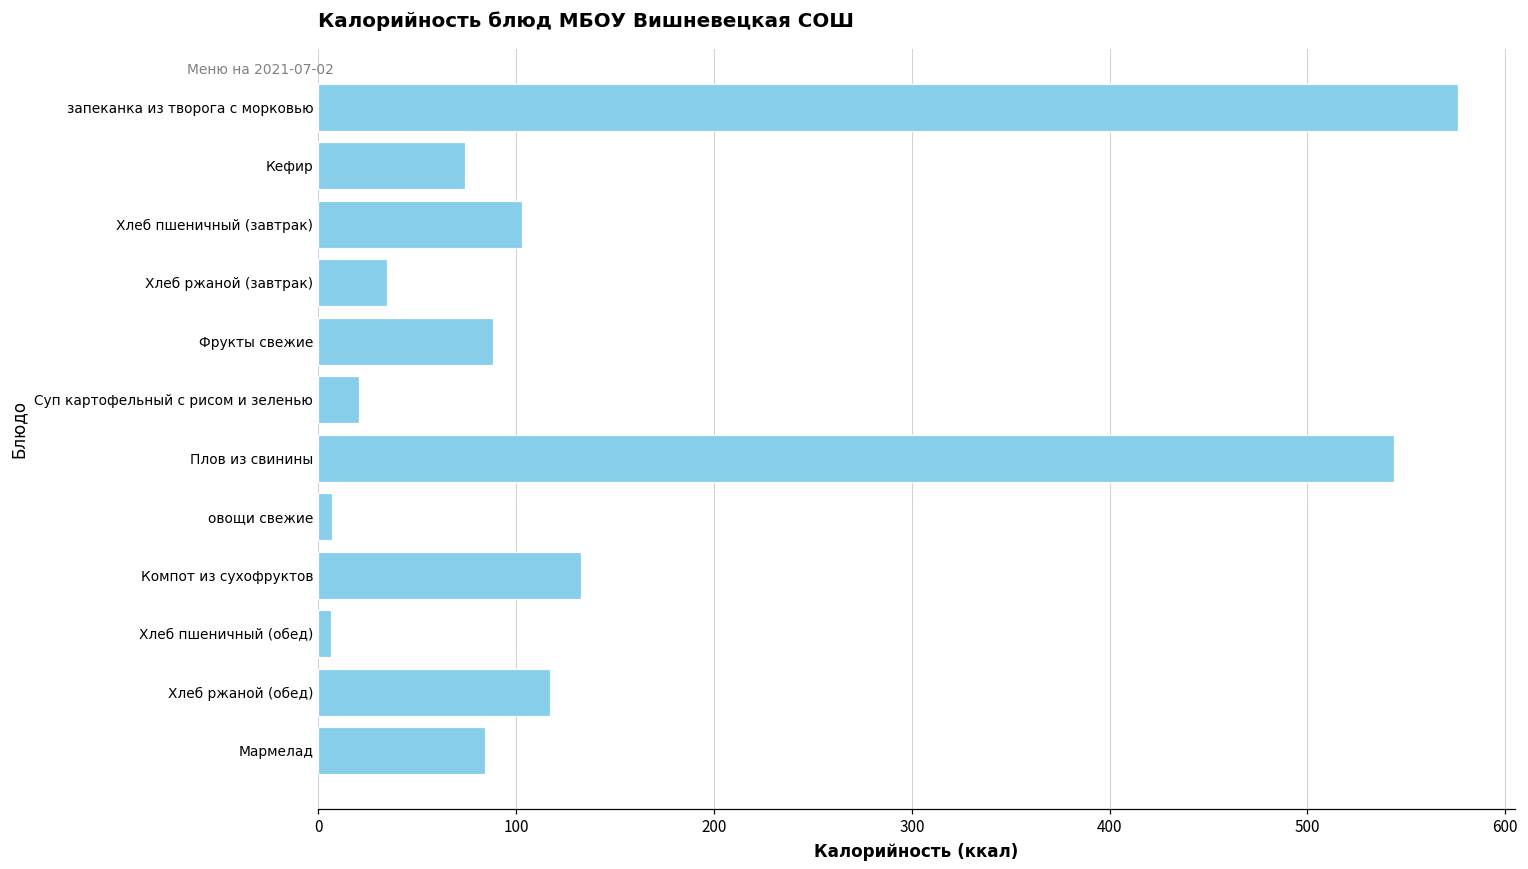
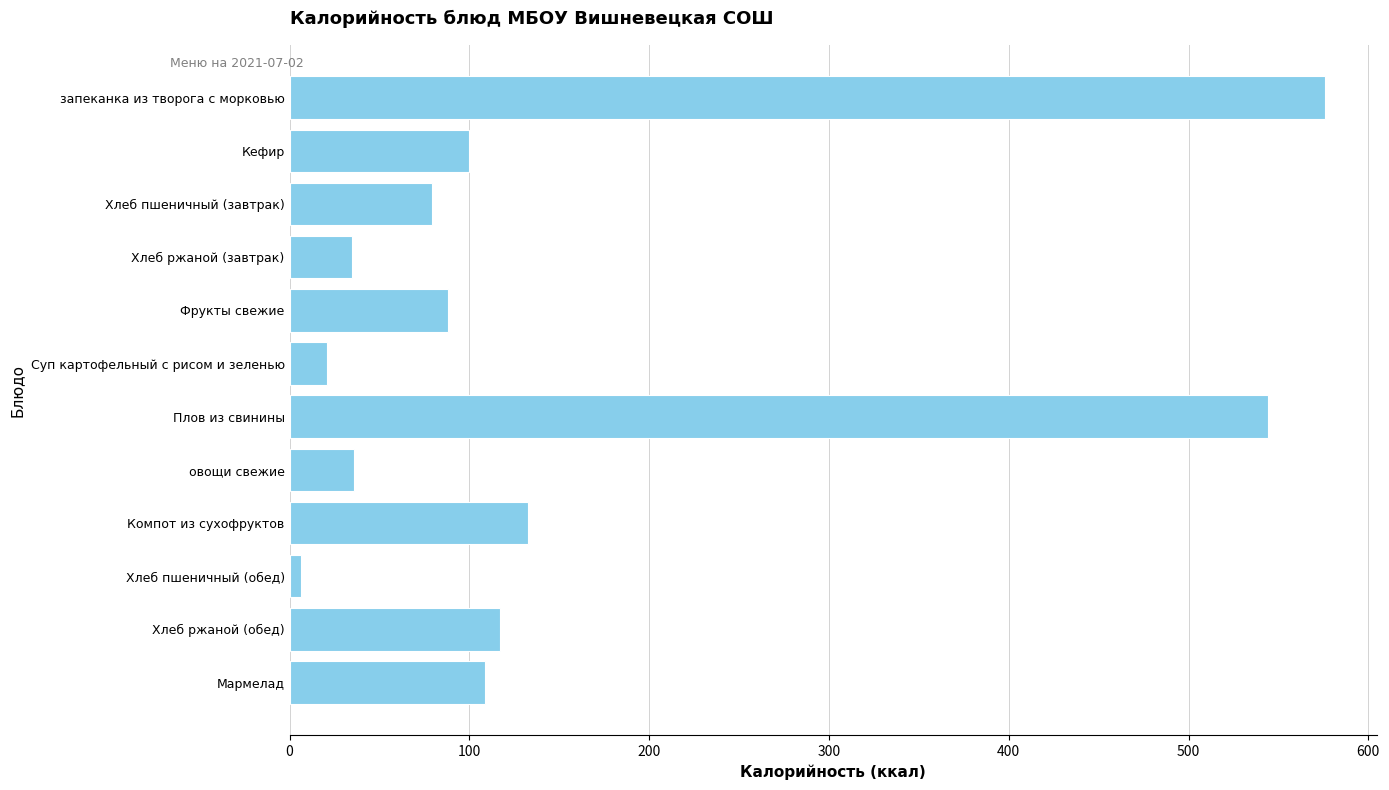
Кефир: 74 -> 100
Хлеб пшеничный (завтрак): 103 -> 79
овощи свежие: 7 -> 36
Мармелад: 84 -> 109
